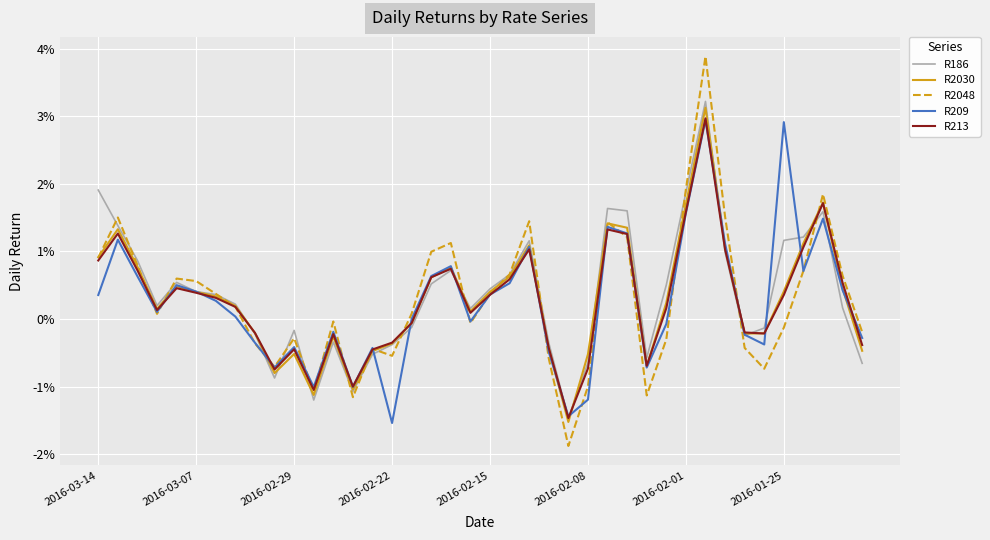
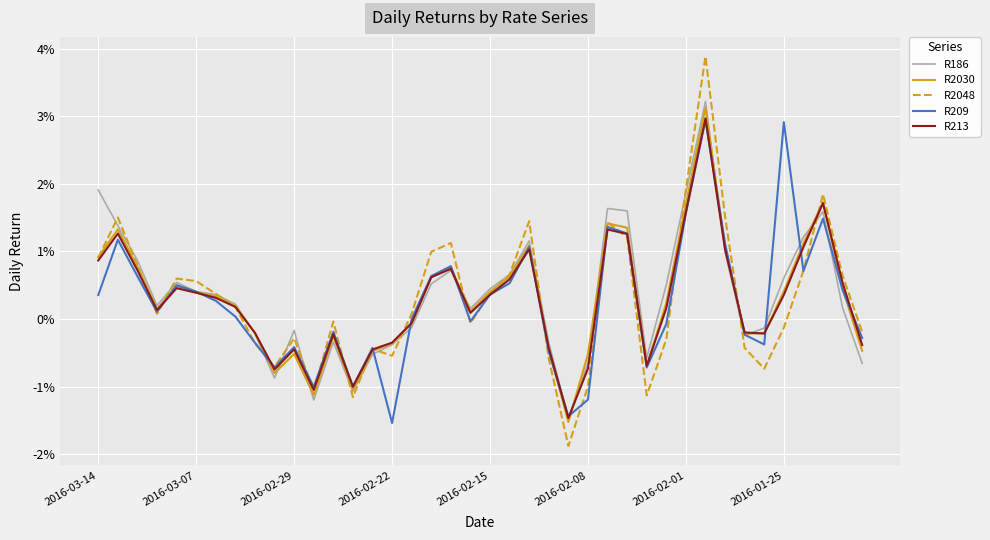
R186, 2016-01-25: 1.2% -> 0.6%
